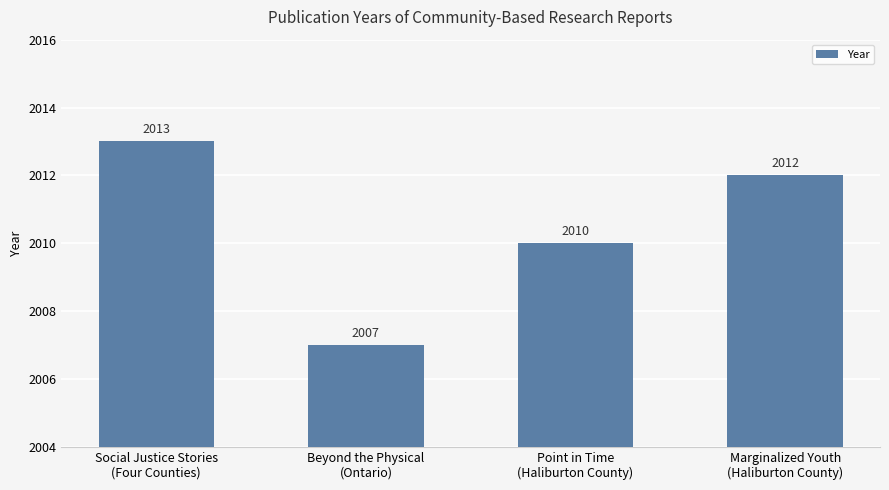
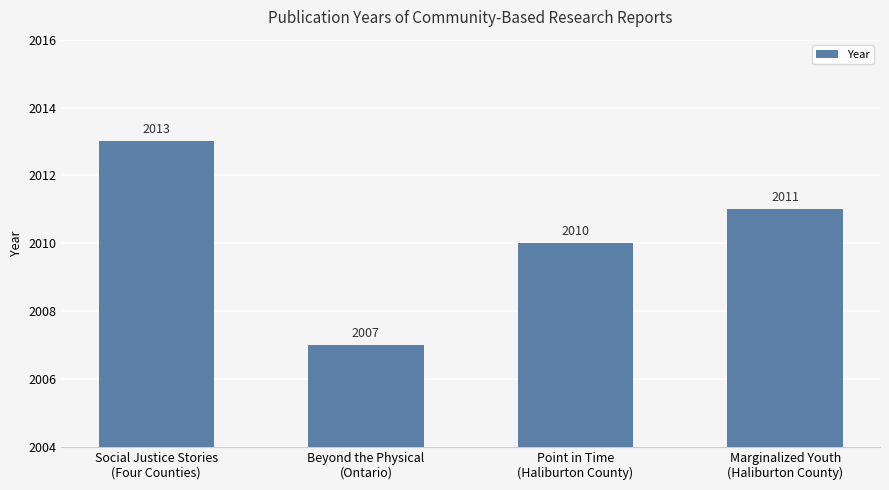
Marginalized Youth (Haliburton County): 2012 -> 2011
